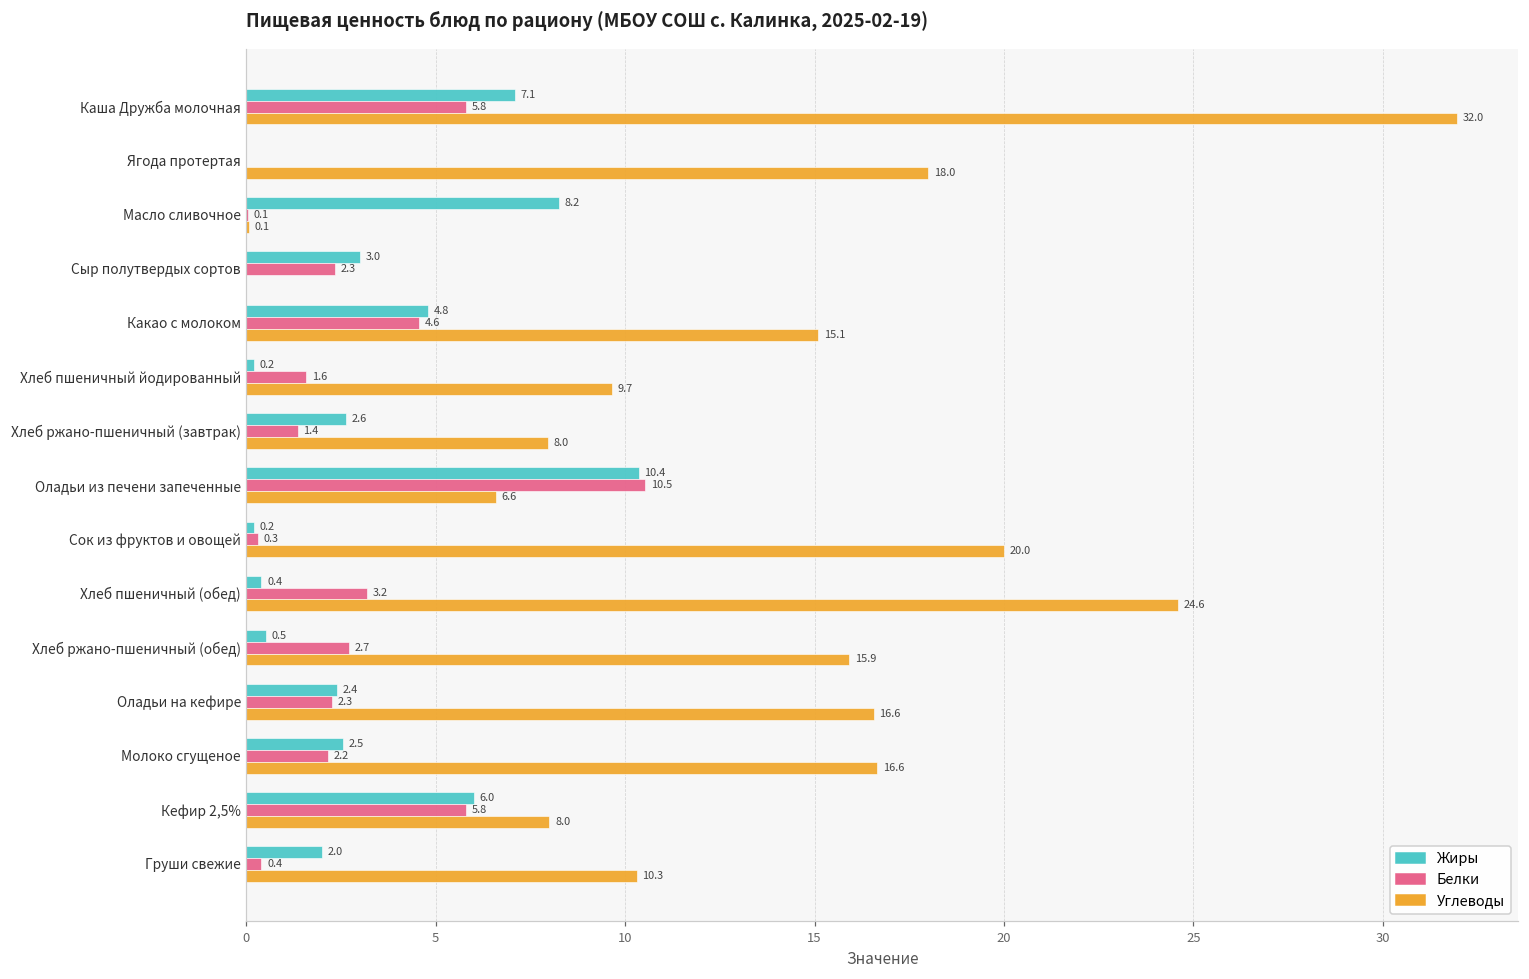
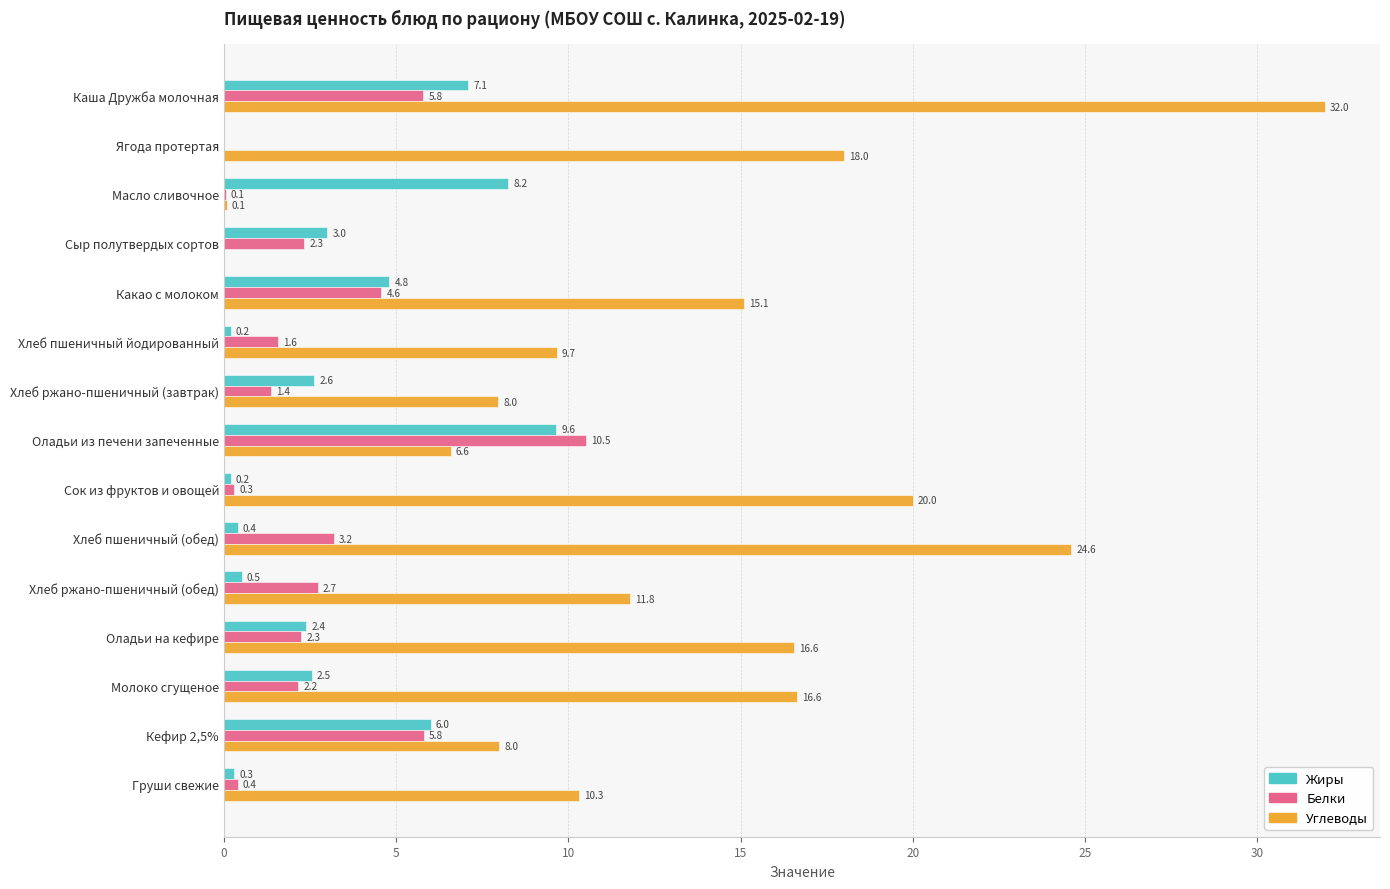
Жиры, Оладьи из печени запеченные: 10.4 -> 9.6
Углеводы, Хлеб ржано-пшеничный (обед): 15.9 -> 11.8
Жиры, Груши свежие: 2.0 -> 0.3
